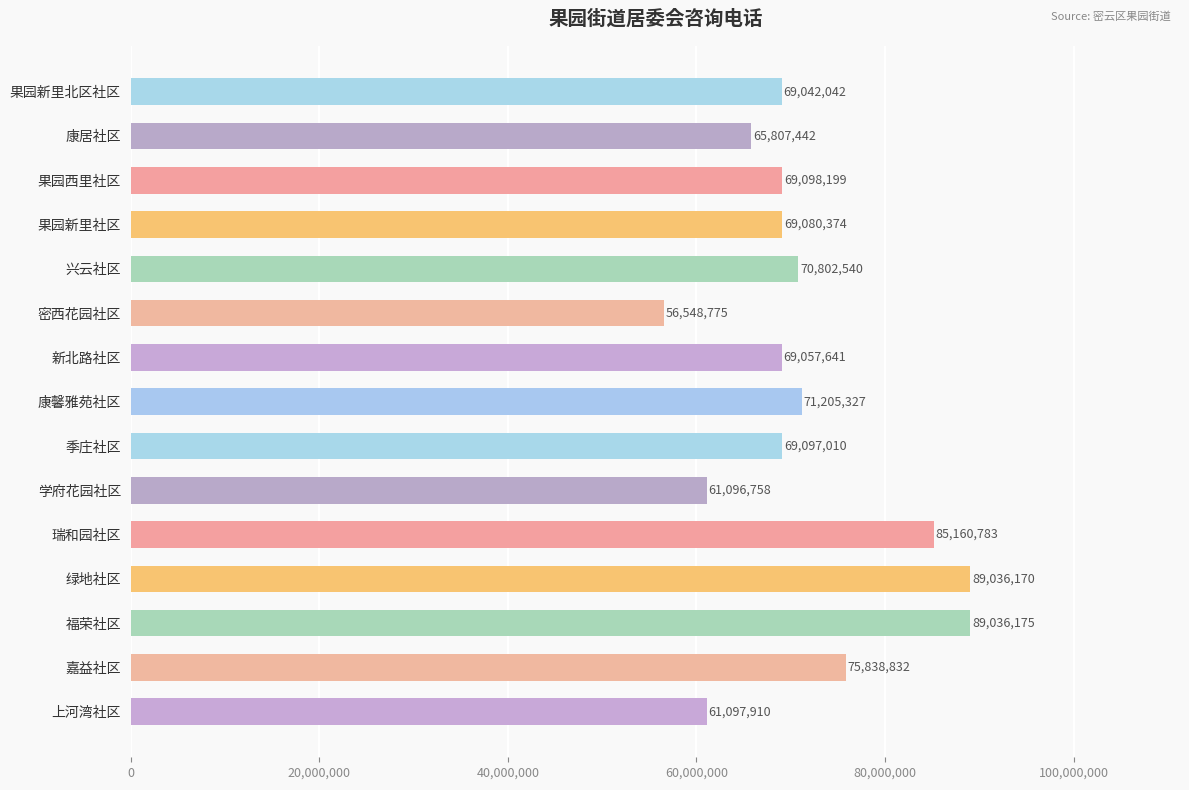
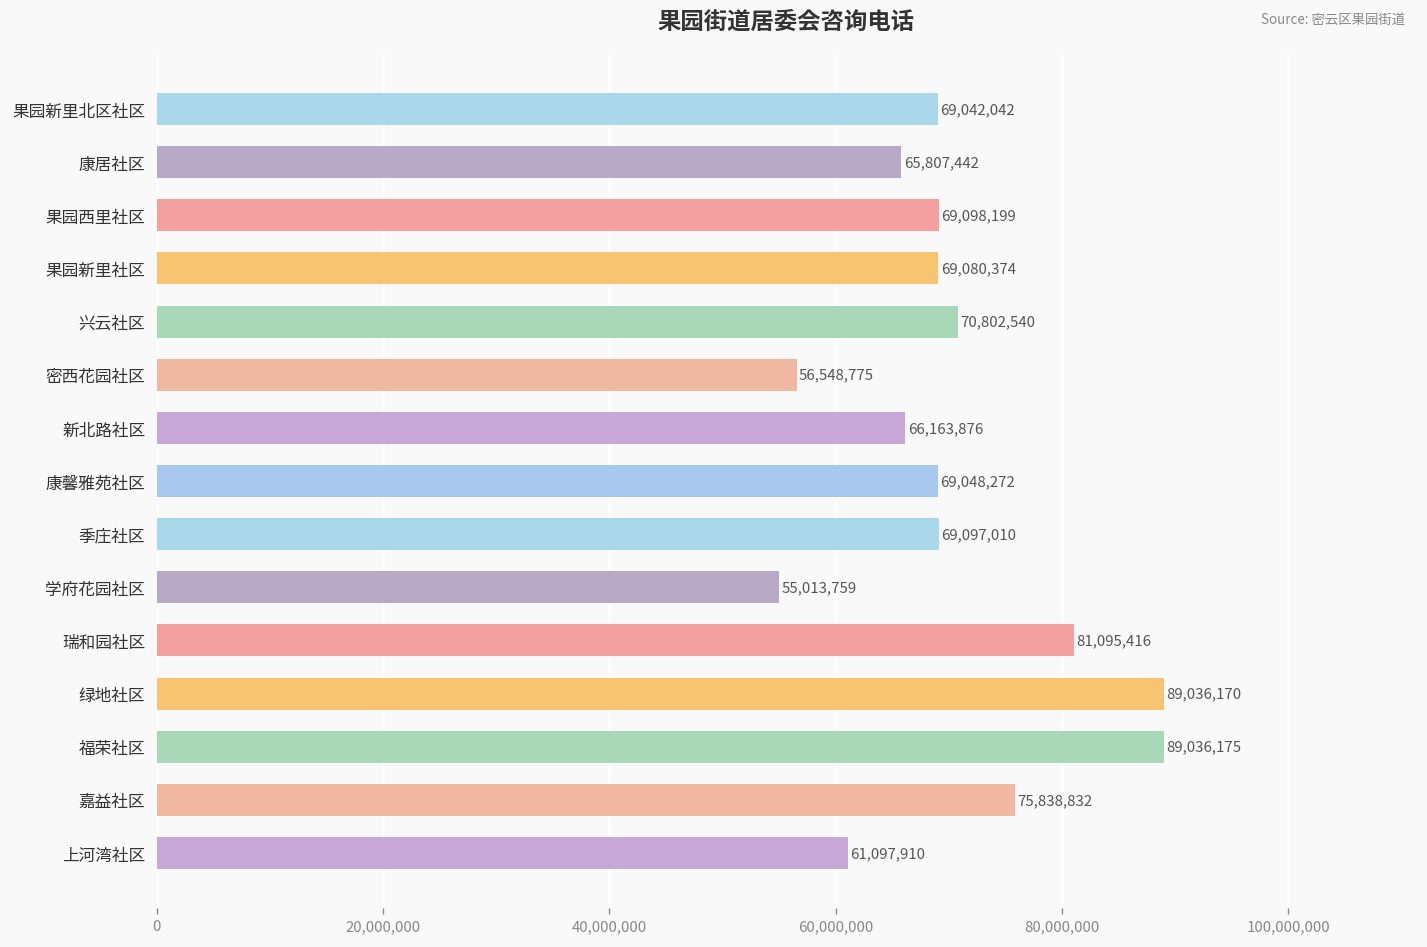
新北路社区: 69,057,641 -> 66,163,876
康馨雅苑社区: 71,205,327 -> 69,048,272
学府花园社区: 61,096,758 -> 55,013,759
瑞和园社区: 85,160,783 -> 81,095,416
